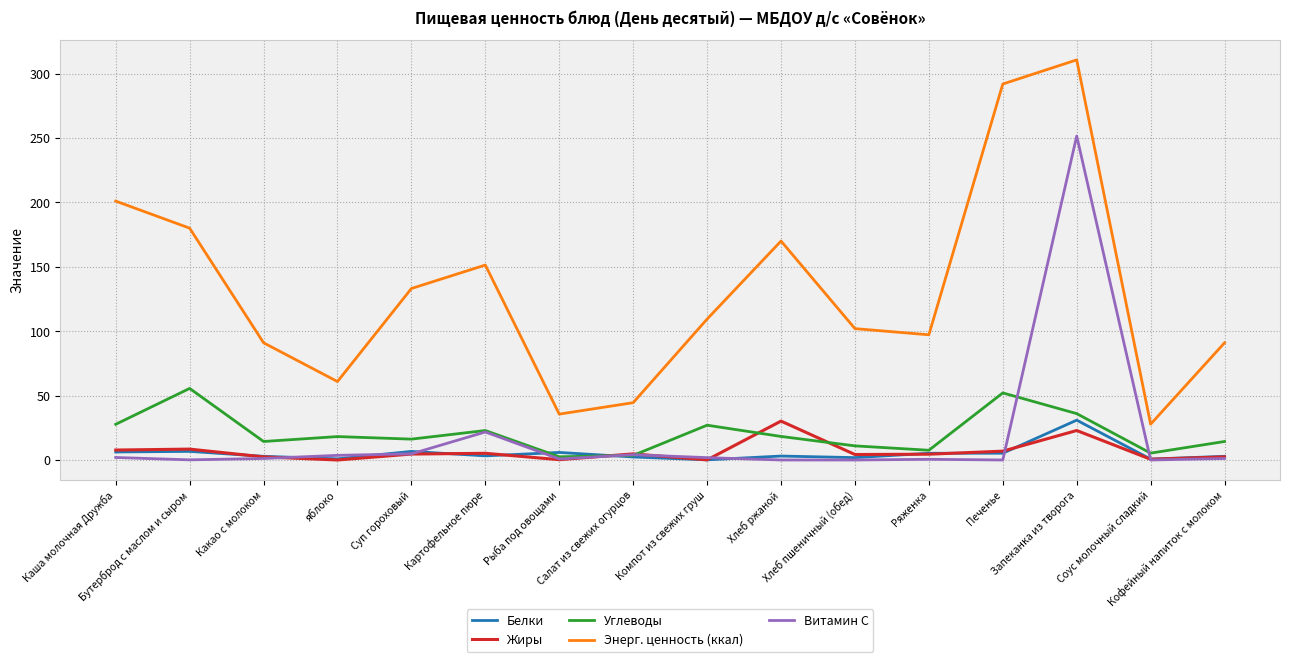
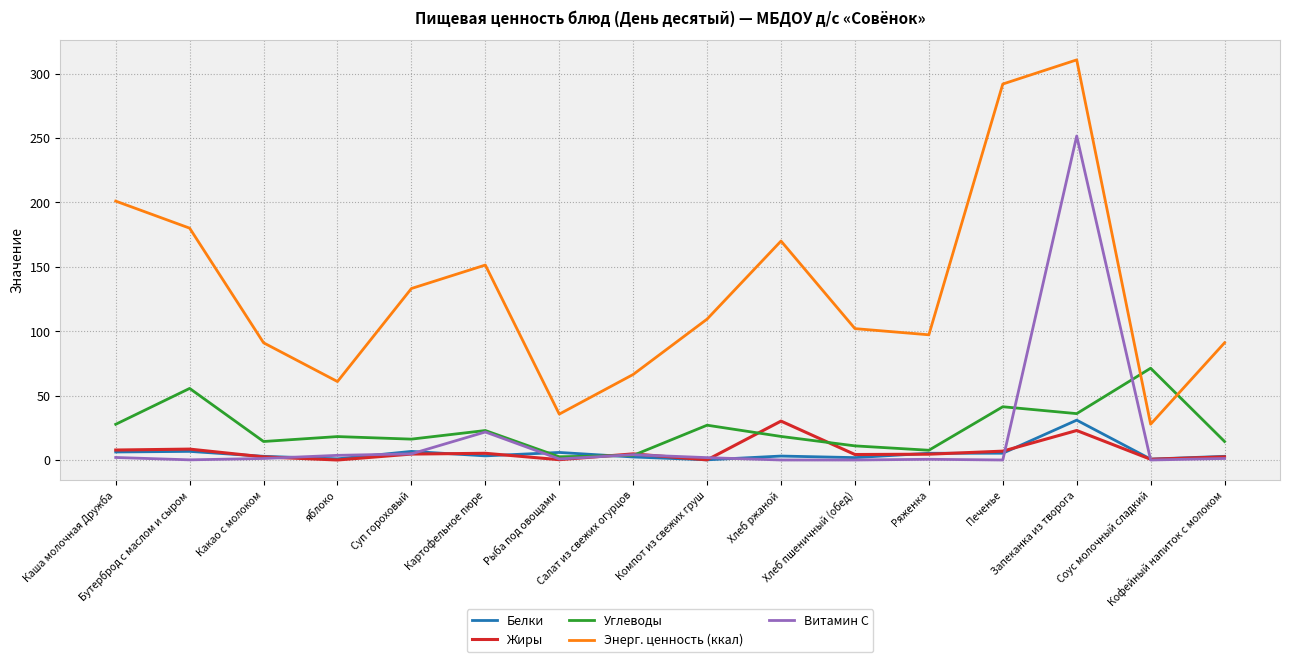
Энерг. ценность (ккал), Салат из свежих огурцов: 45 -> 66
Углеводы, Печенье: 52 -> 41
Углеводы, Соус молочный сладкий: 5 -> 71
